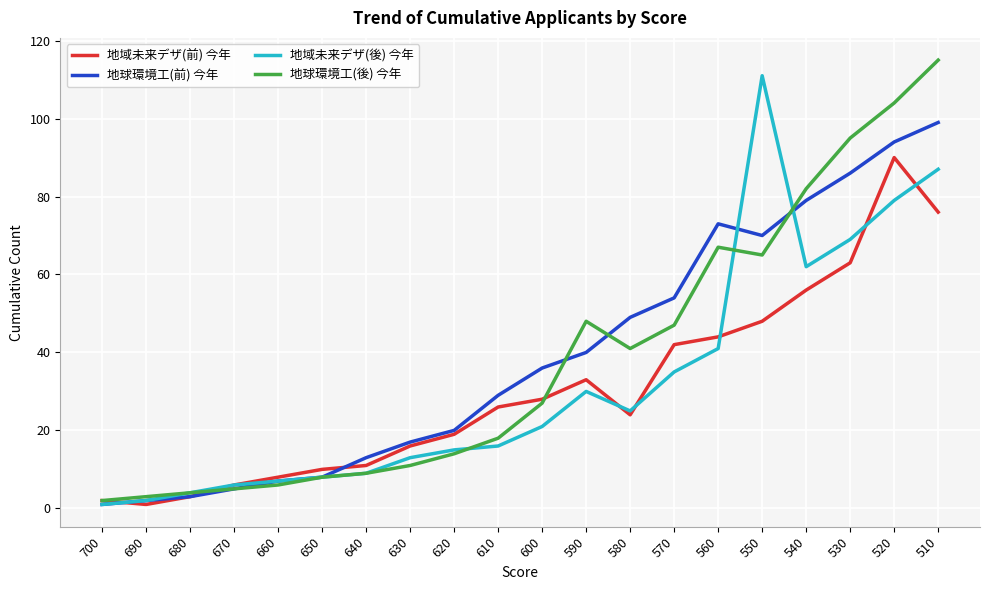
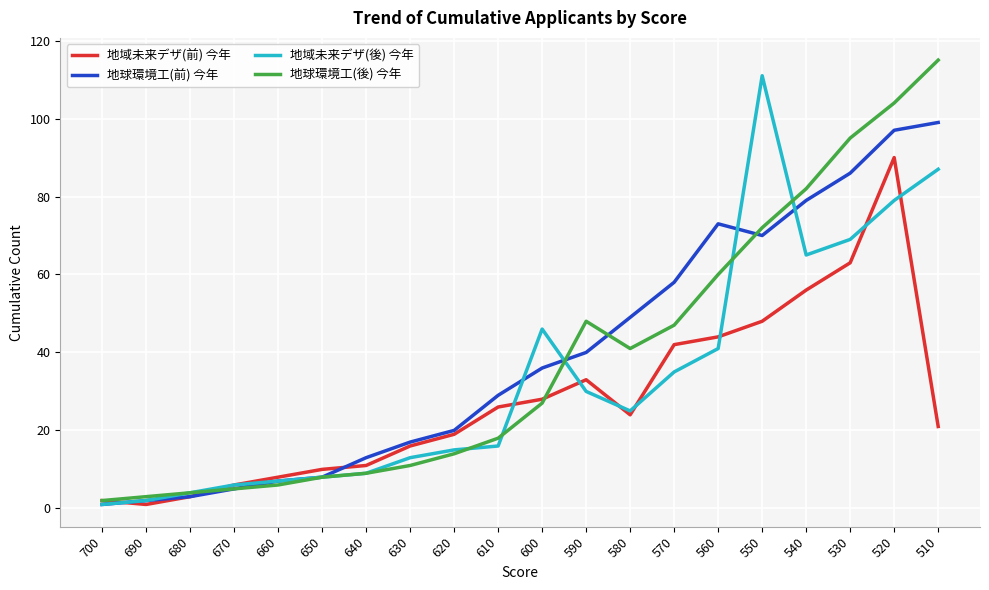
地域未来デザ(後) 今年, 600: 21 -> 46
地球環境工(前) 今年, 570: 54 -> 58
地球環境工(後) 今年, 560: 67 -> 60
地球環境工(後) 今年, 550: 65 -> 72
地域未来デザ(後) 今年, 540: 62 -> 65
地球環境工(前) 今年, 520: 94 -> 97
地域未来デザ(前) 今年, 510: 76 -> 21
